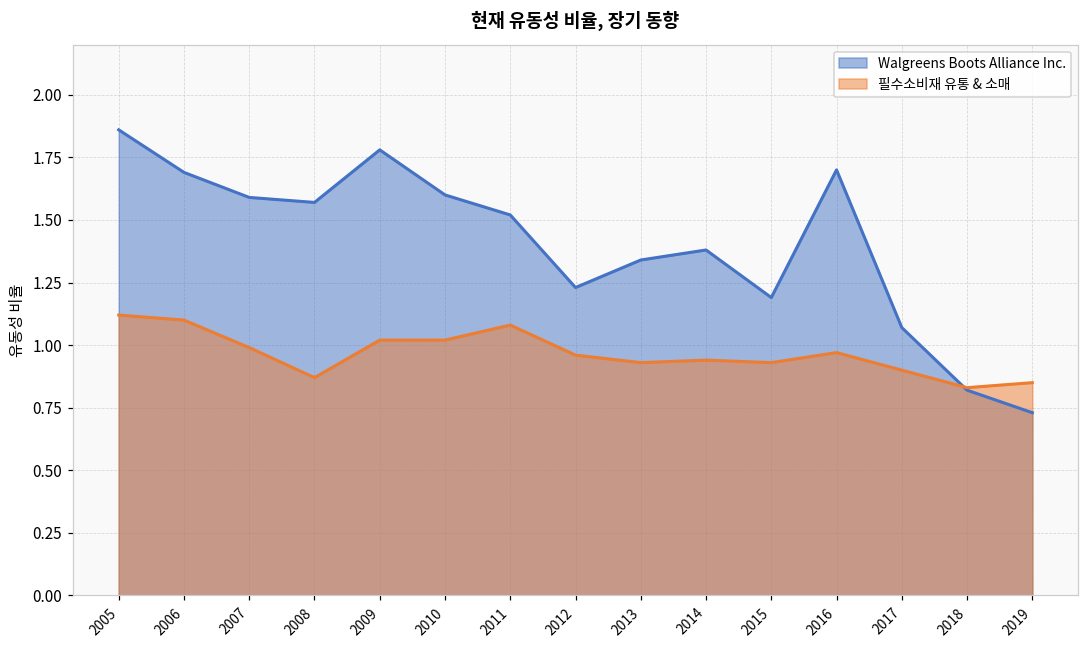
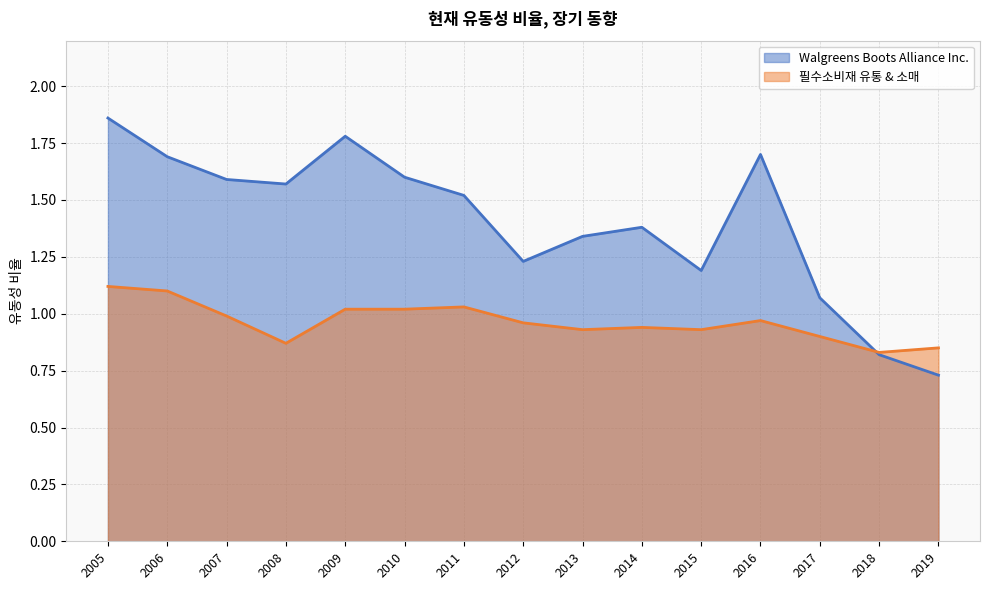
필수소비재 유통 & 소매, 2011: 1.08 -> 1.03
